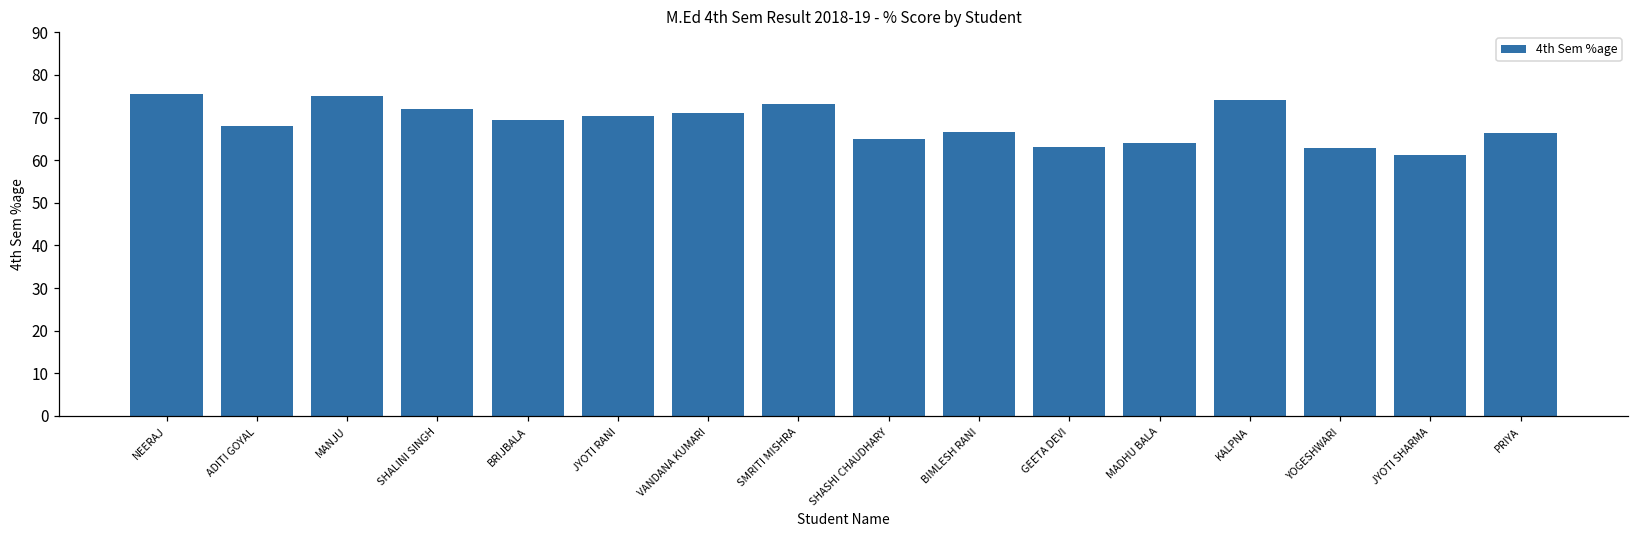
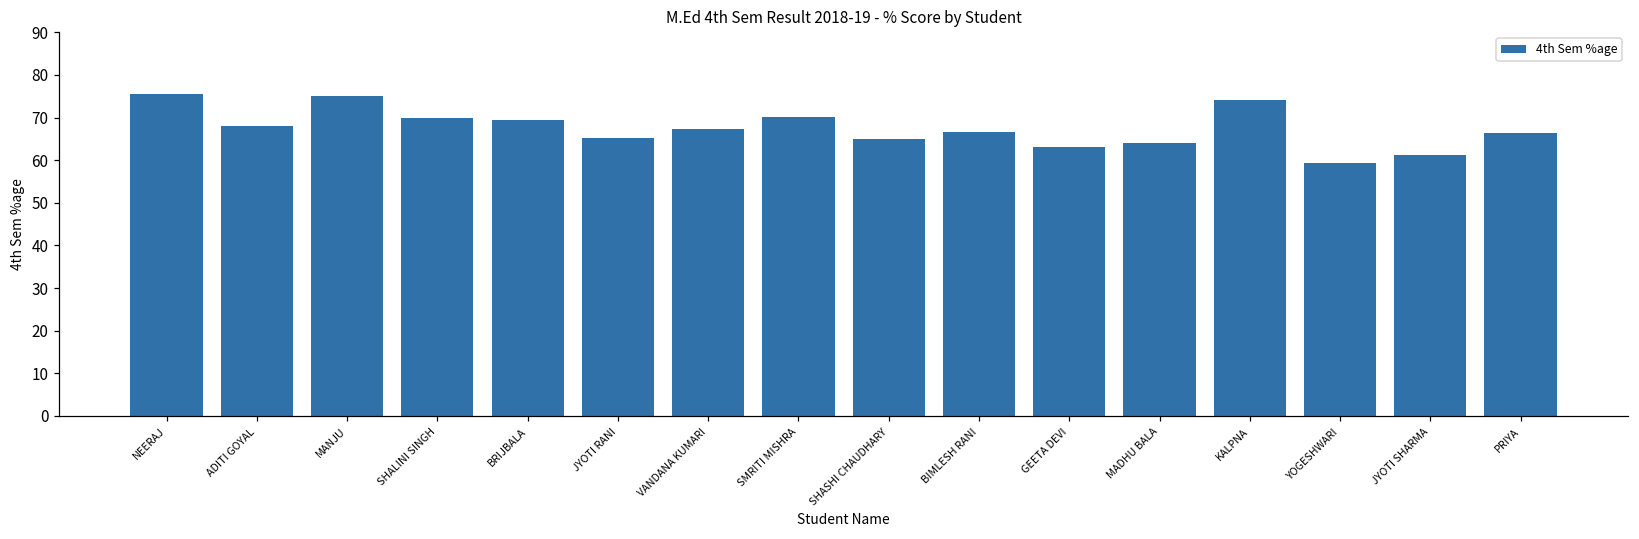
SHALINI SINGH: 72 -> 70
JYOTI RANI: 70 -> 65
VANDANA KUMARI: 71 -> 67
SMRITI MISHRA: 73 -> 70
YOGESHWARI: 63 -> 59
